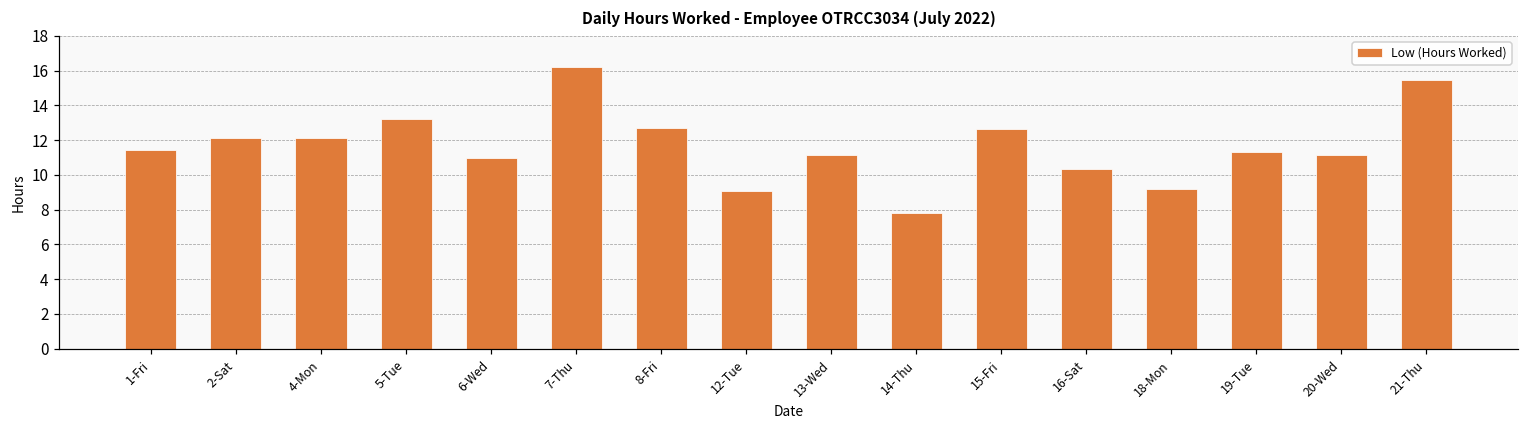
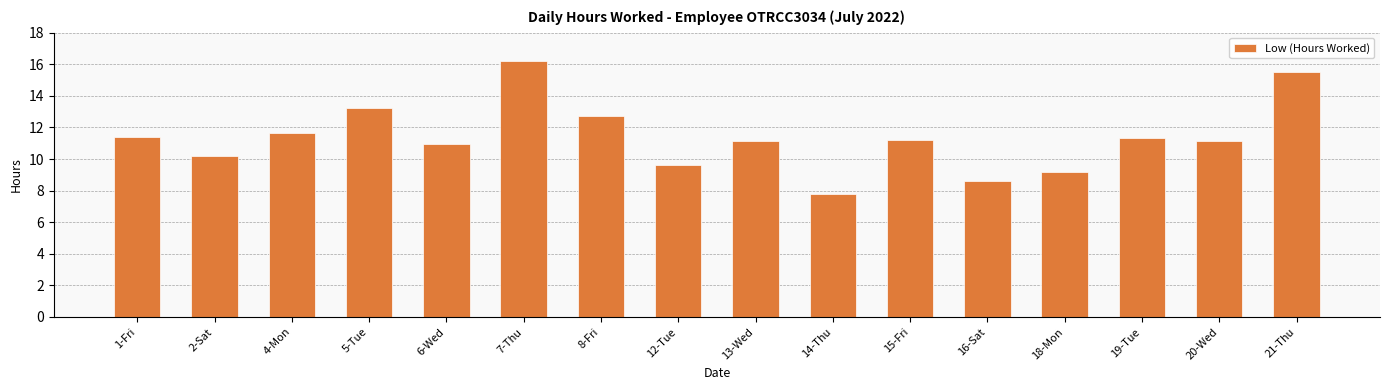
2-Sat: 12.1 -> 10.2
4-Mon: 12.2 -> 11.6
12-Tue: 9.1 -> 9.6
15-Fri: 12.6 -> 11.2
16-Sat: 10.4 -> 8.6
